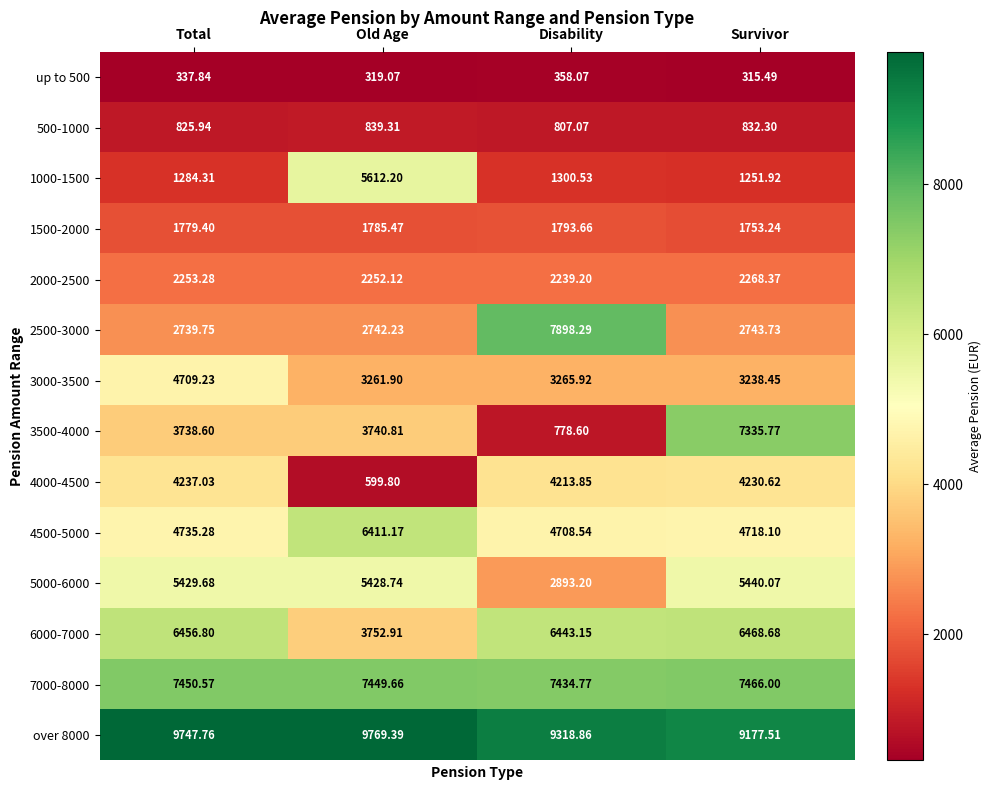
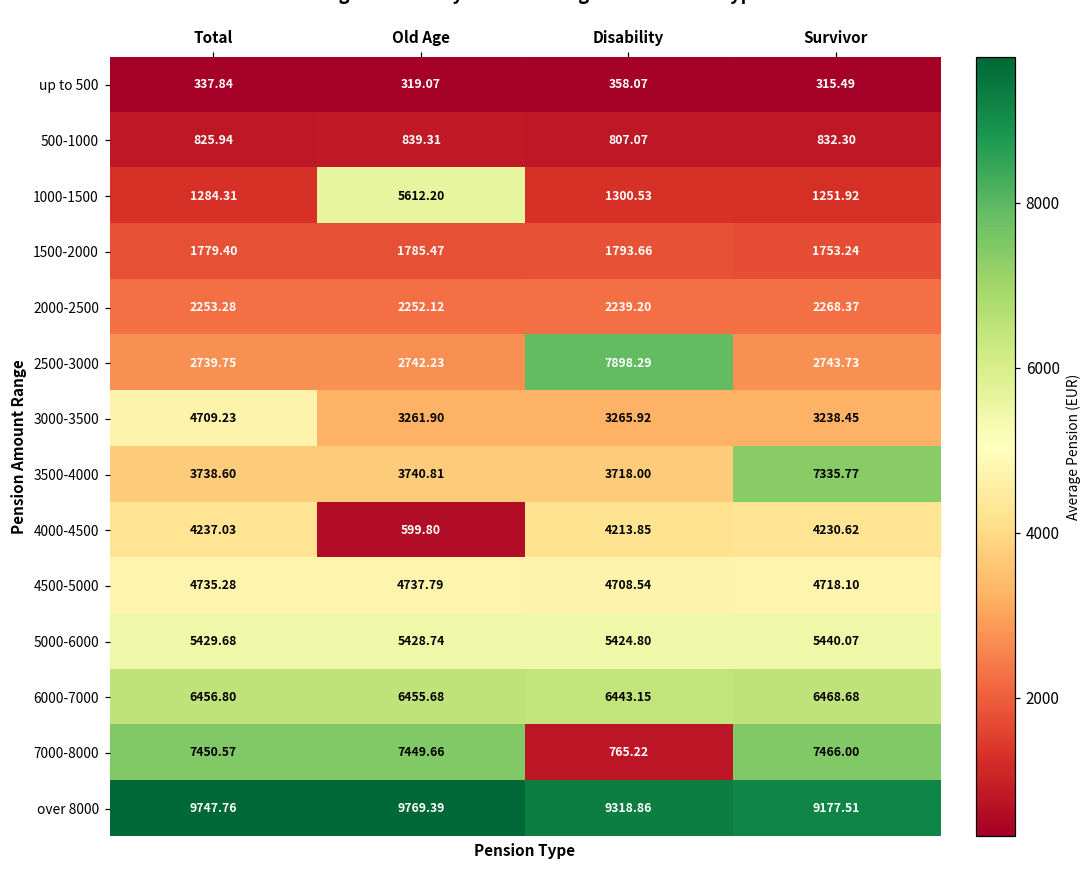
3500-4000, Disability: 778.60 -> 3718.00
4500-5000, Old Age: 6411.17 -> 4737.79
5000-6000, Disability: 2893.20 -> 5424.80
6000-7000, Old Age: 3752.91 -> 6455.68
7000-8000, Disability: 7434.77 -> 765.22
